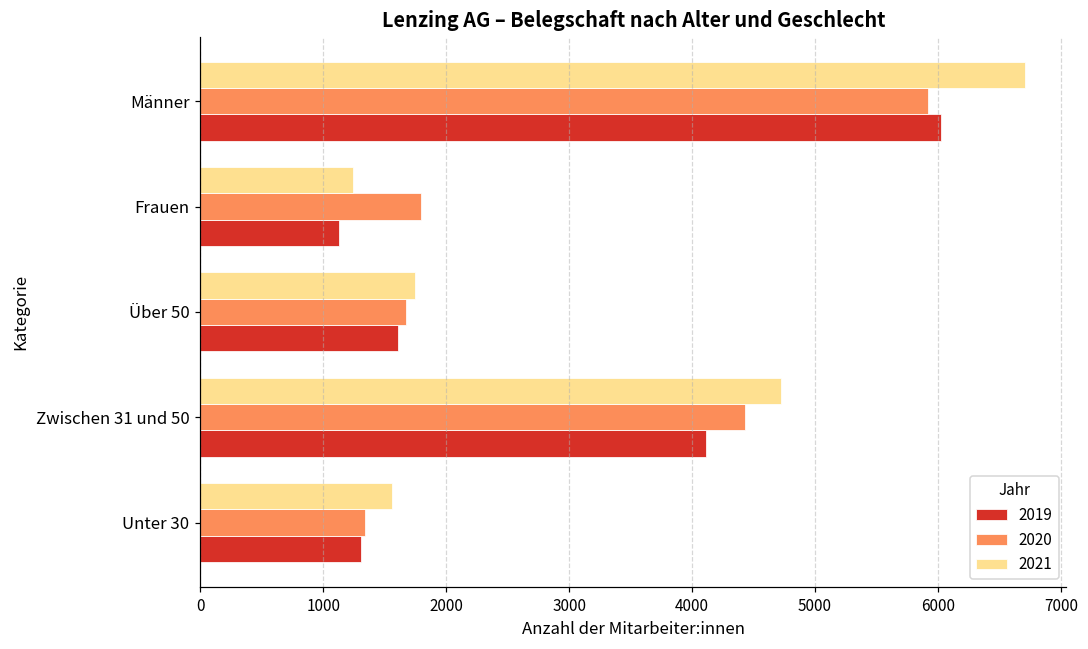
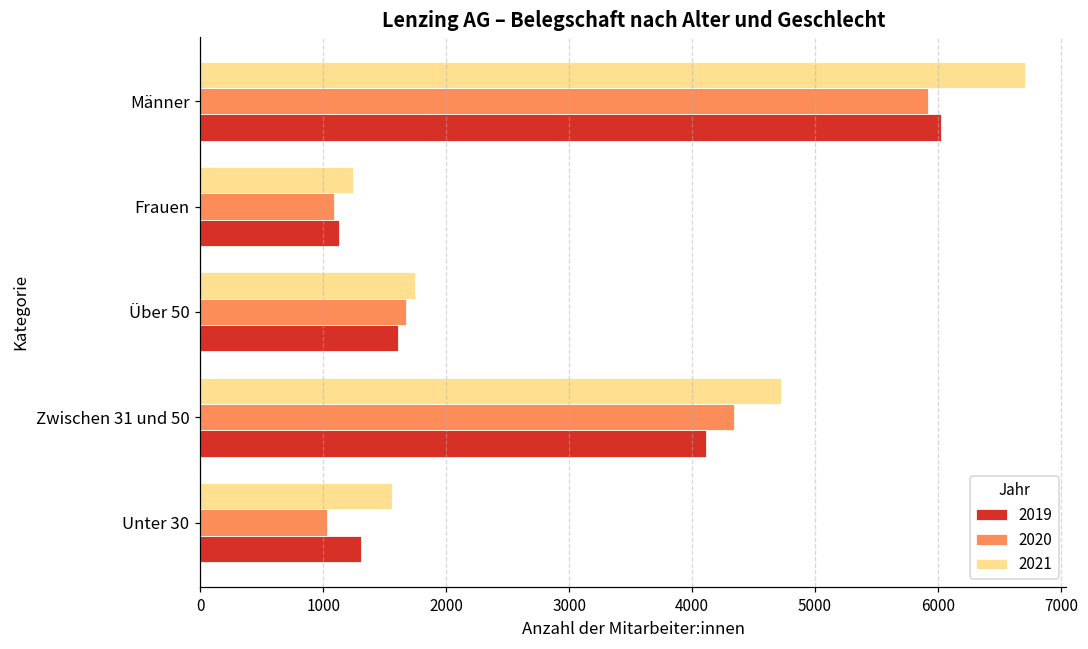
2020, Frauen: 1800 -> 1090
2020, Zwischen 31 und 50: 4430 -> 4340
2020, Unter 30: 1340 -> 1030
